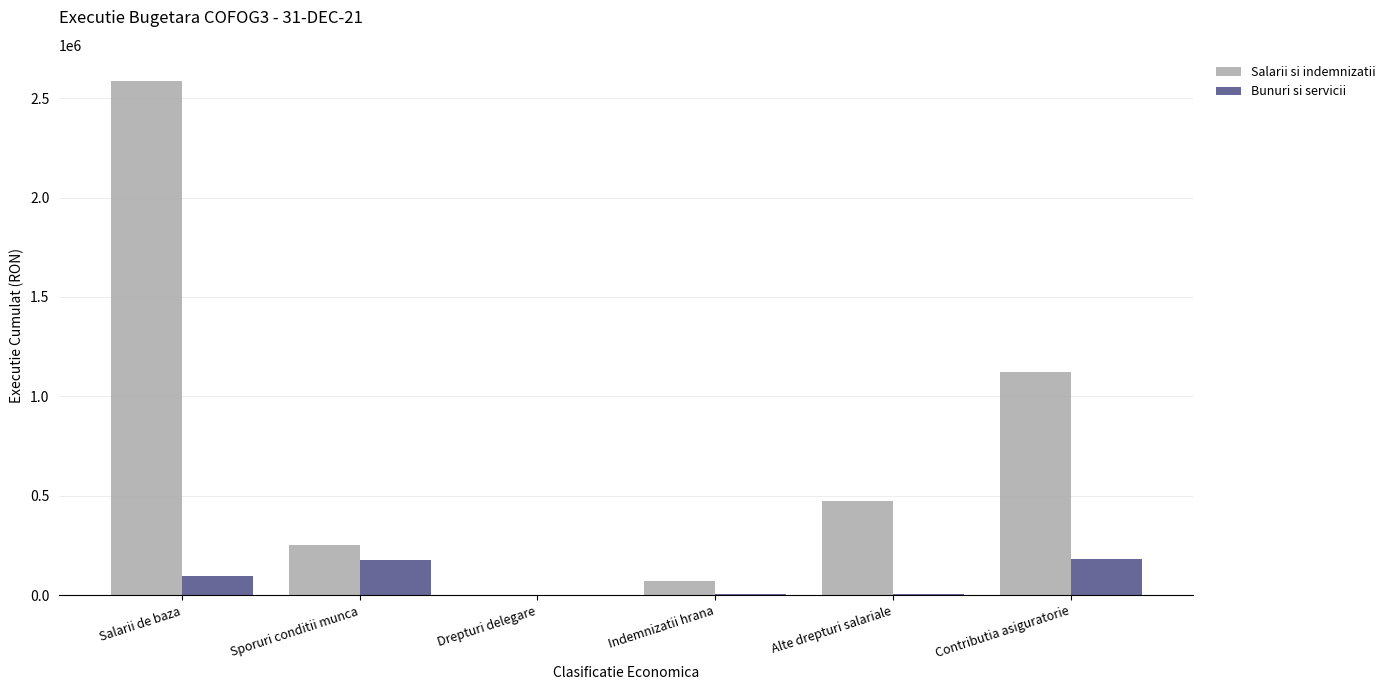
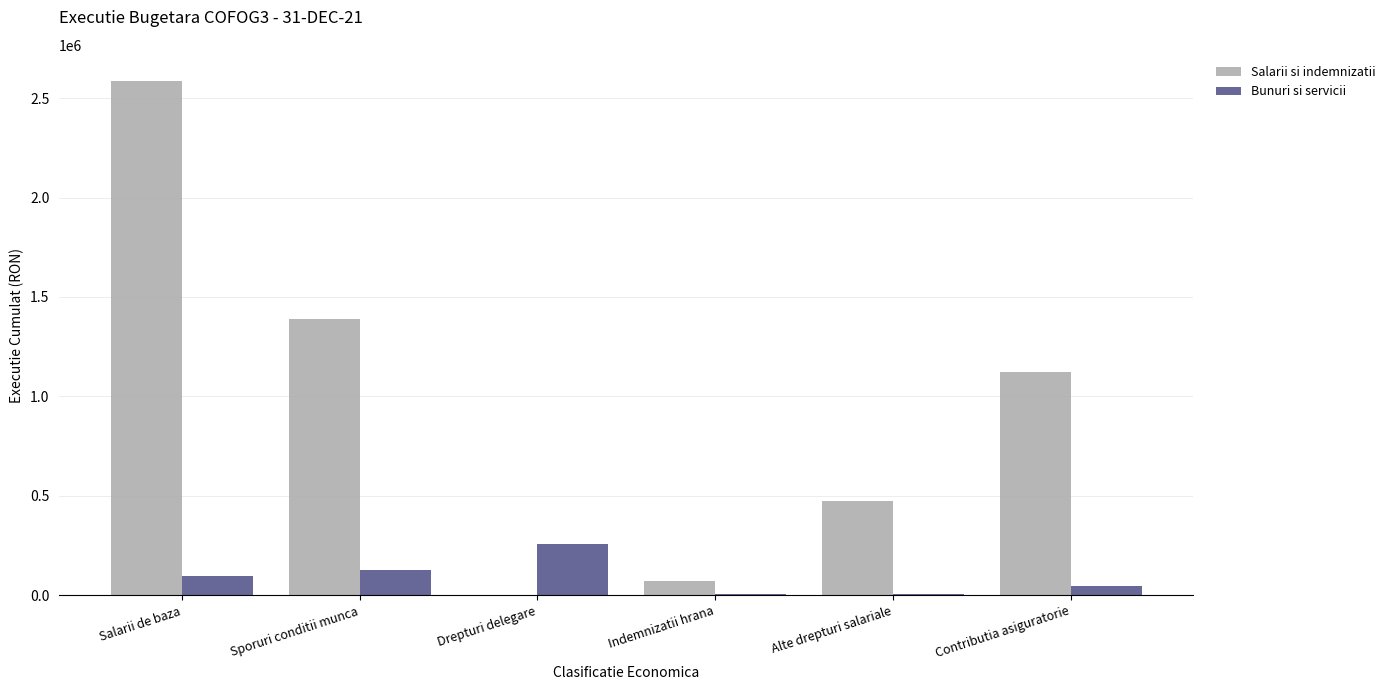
Salarii si indemnizatii, Sporuri conditii munca: 250000 -> 1390000
Bunuri si servicii, Sporuri conditii munca: 180000 -> 120000
Bunuri si servicii, Drepturi delegare: 0 -> 260000
Bunuri si servicii, Contributia asiguratorie: 180000 -> 40000
